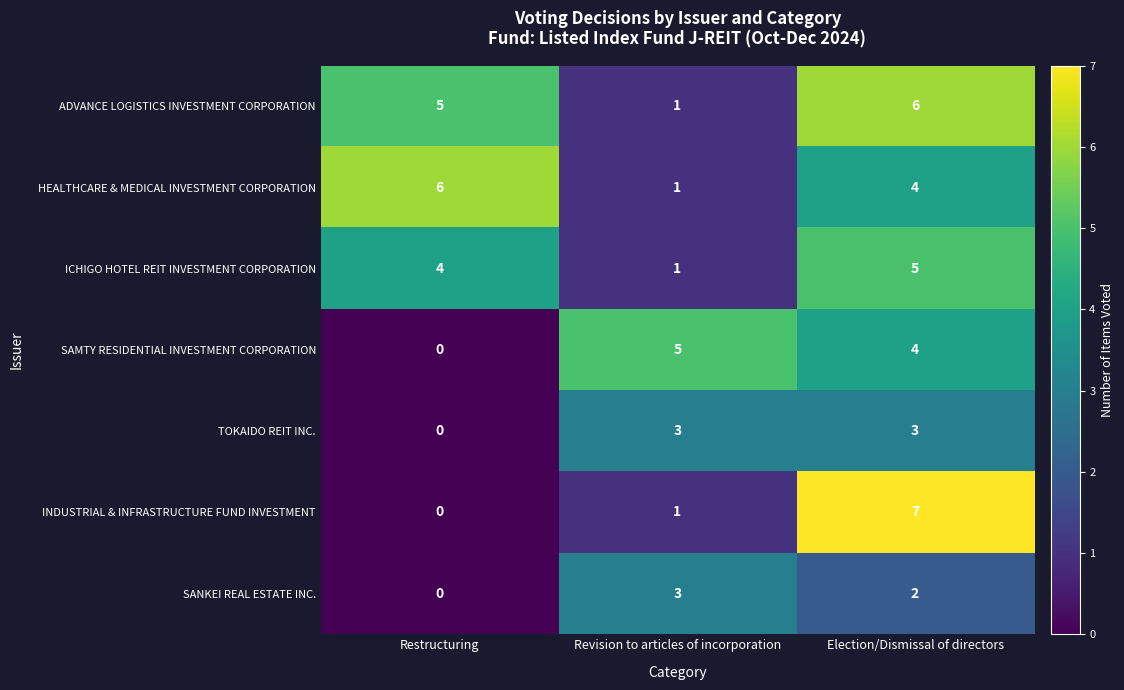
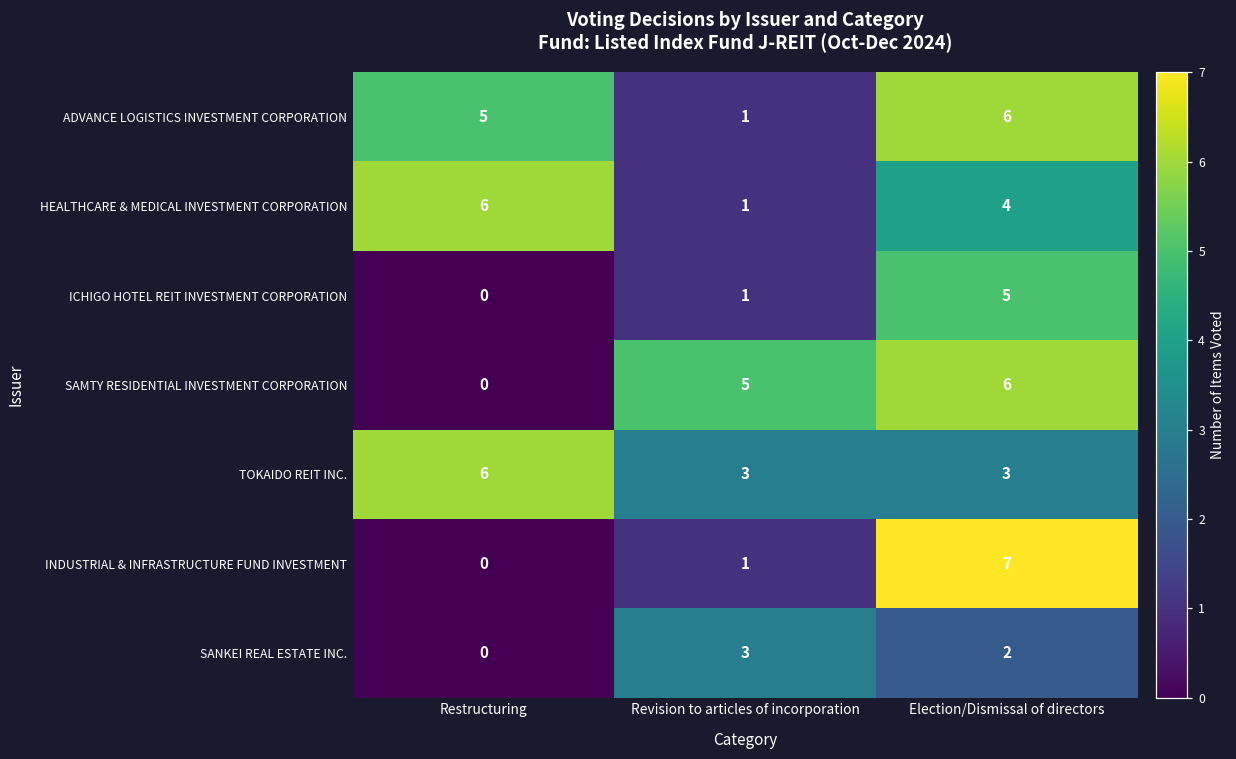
ICHIGO HOTEL REIT INVESTMENT CORPORATION, Restructuring: 4 -> 0
SAMTY RESIDENTIAL INVESTMENT CORPORATION, Election/Dismissal of directors: 4 -> 6
TOKAIDO REIT INC., Restructuring: 0 -> 6
